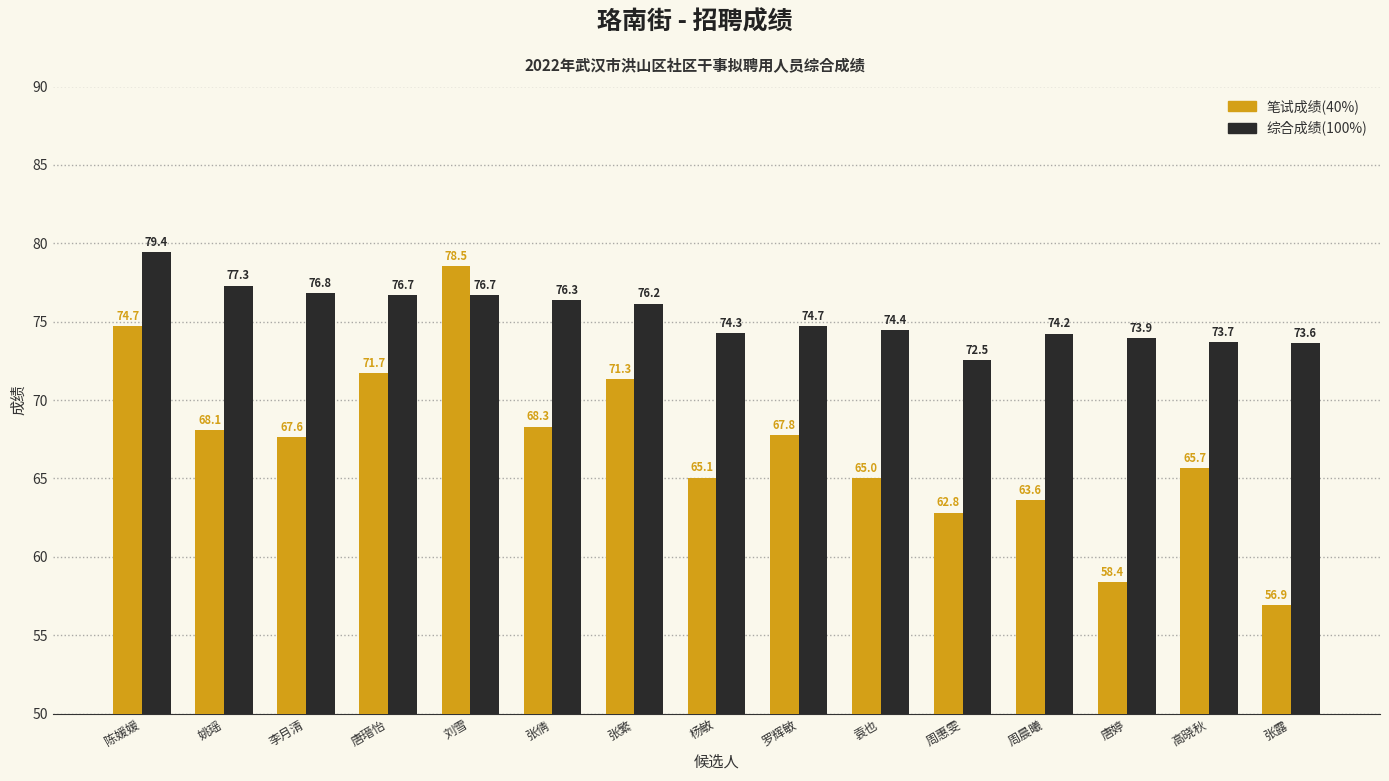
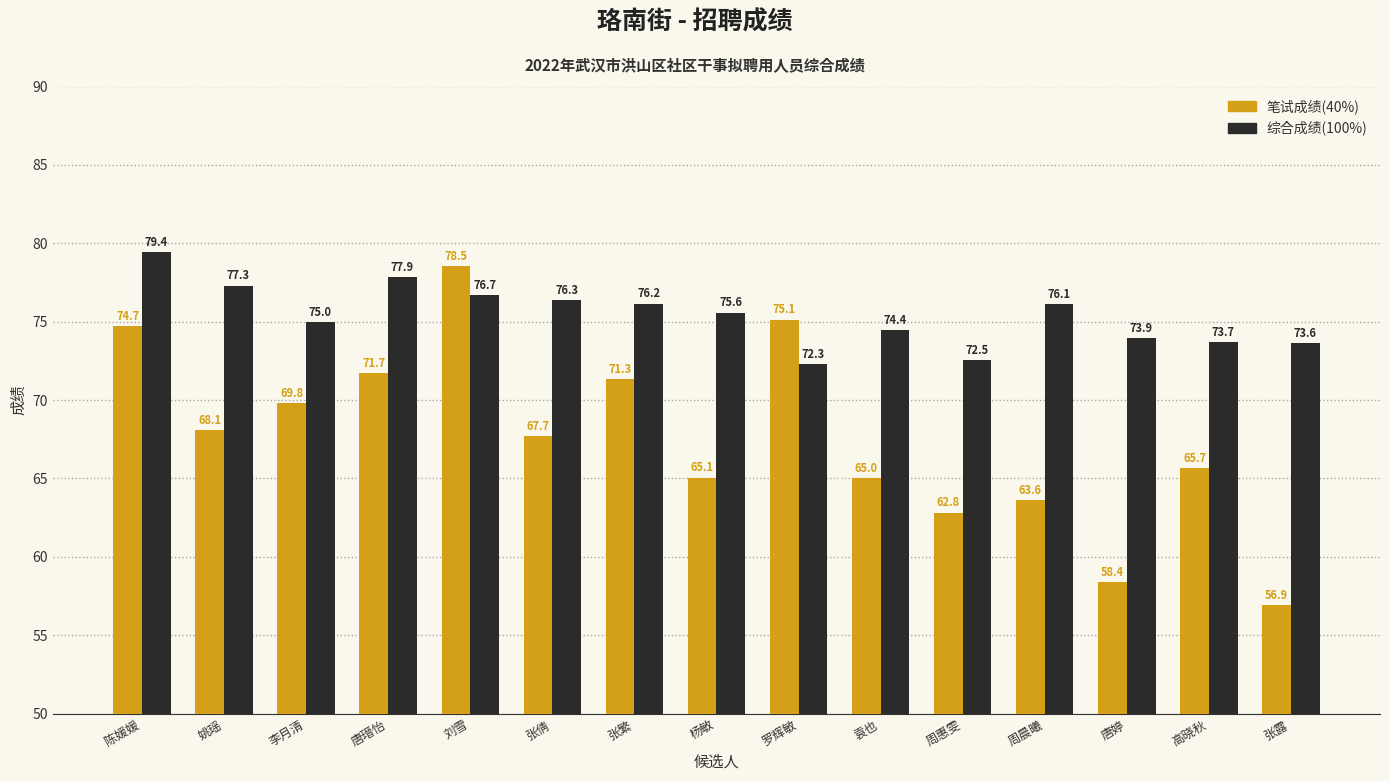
笔试成绩(40%), 李月清: 67.6 -> 69.8
综合成绩(100%), 李月清: 76.8 -> 75.0
综合成绩(100%), 唐瑨怡: 76.7 -> 77.9
笔试成绩(40%), 张倩: 68.3 -> 67.7
综合成绩(100%), 杨敏: 74.3 -> 75.6
笔试成绩(40%), 罗辉敏: 67.8 -> 75.1
综合成绩(100%), 罗辉敏: 74.7 -> 72.3
综合成绩(100%), 周晨曦: 74.2 -> 76.1
